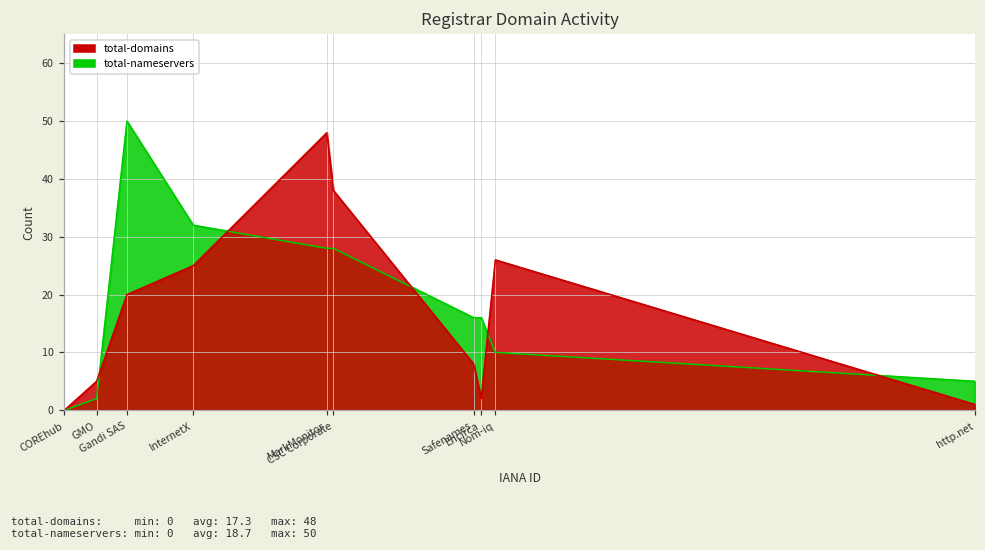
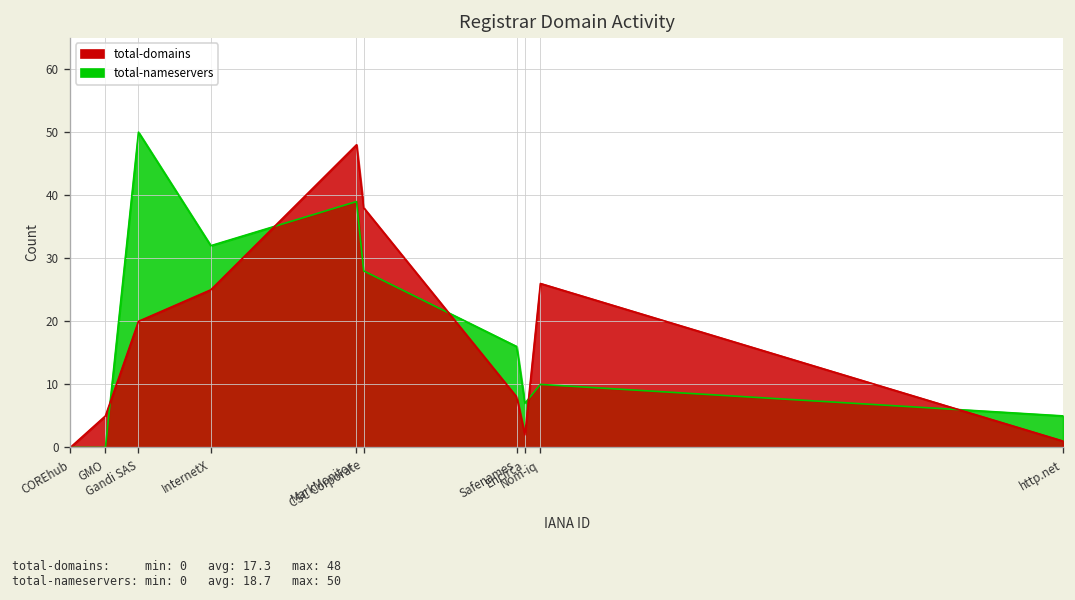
total-nameservers, GMO: 2 -> 0
total-nameservers, MarkMonitor: 28 -> 39
total-nameservers, Encirca: 16 -> 7
